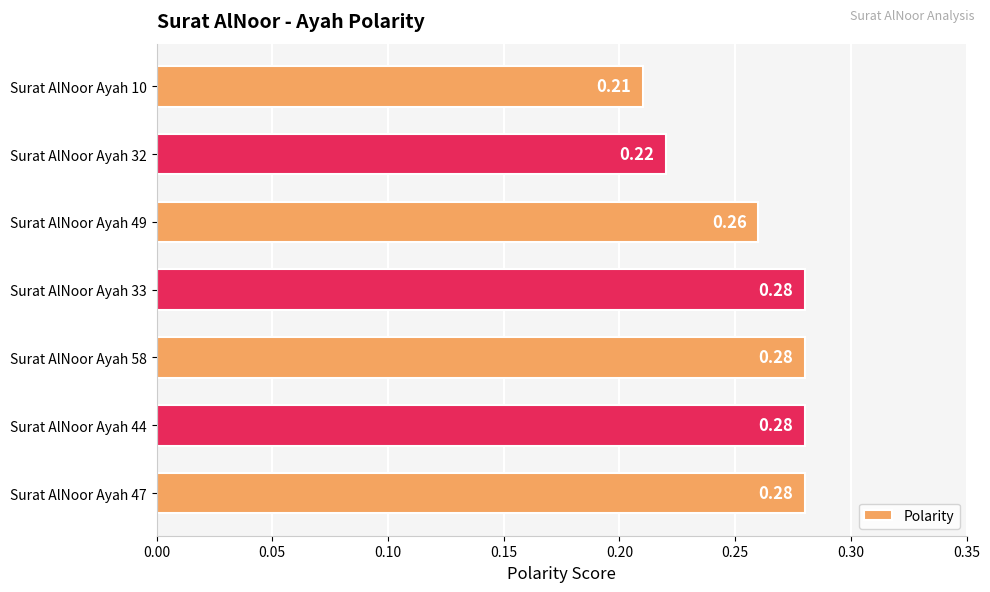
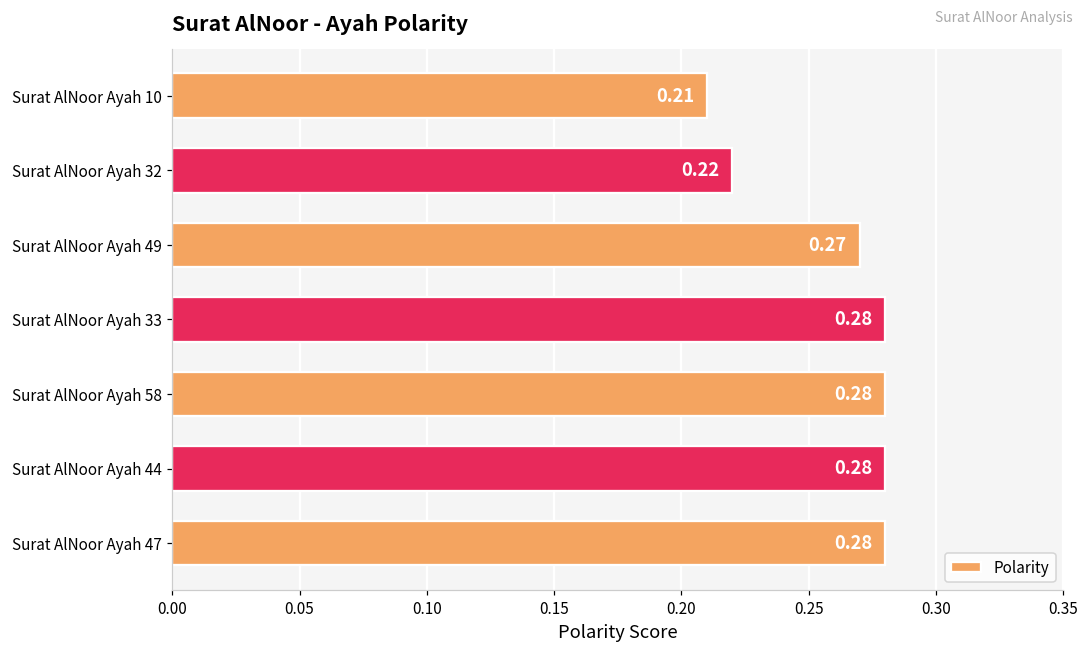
Surat AlNoor Ayah 49: 0.26 -> 0.27
